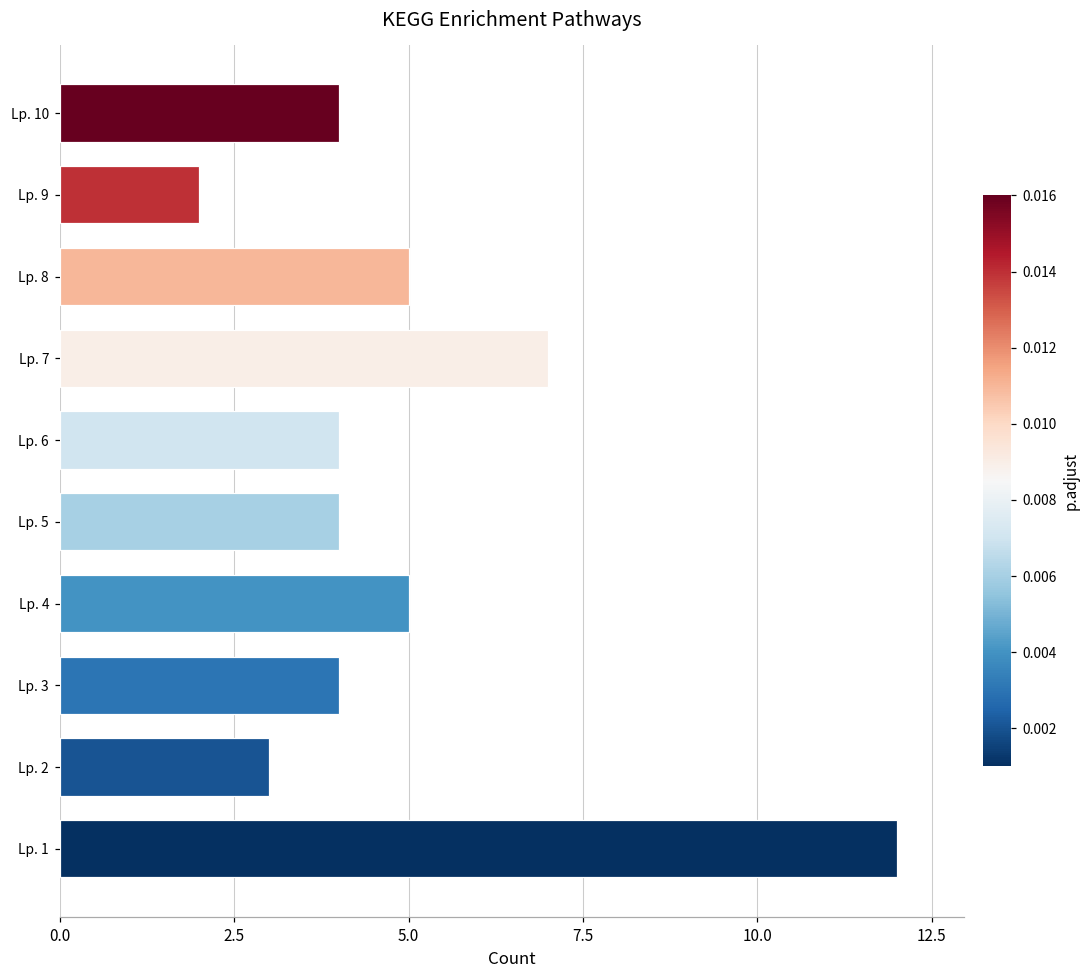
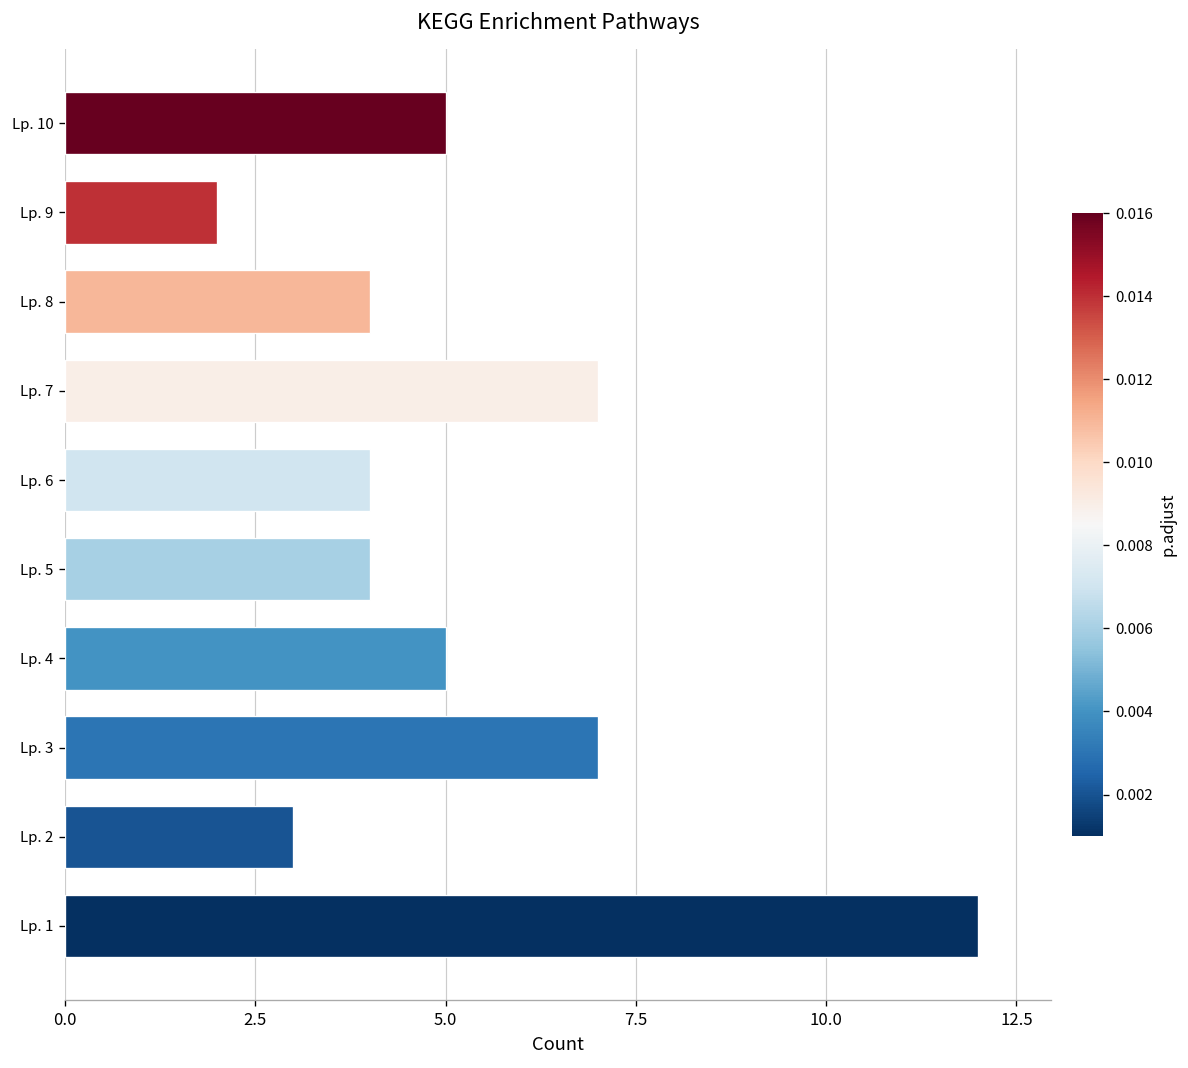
Lp. 10: 4 -> 5
Lp. 8: 5 -> 4
Lp. 3: 4 -> 7
